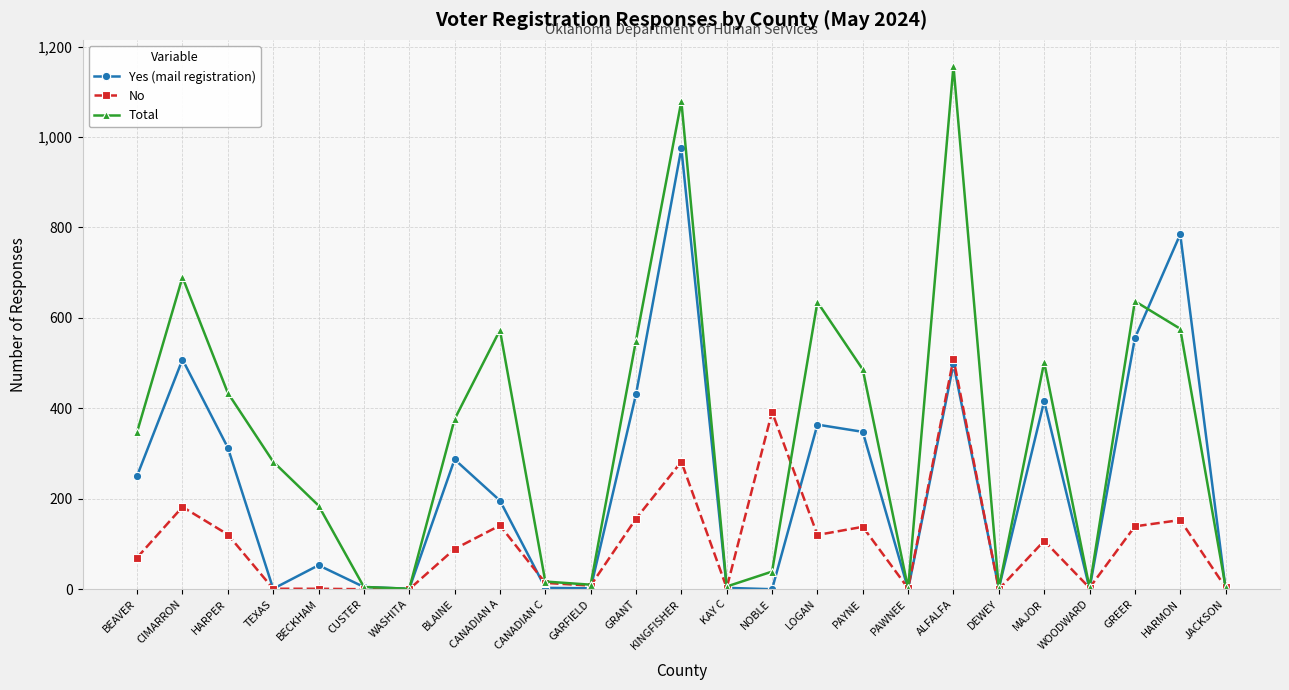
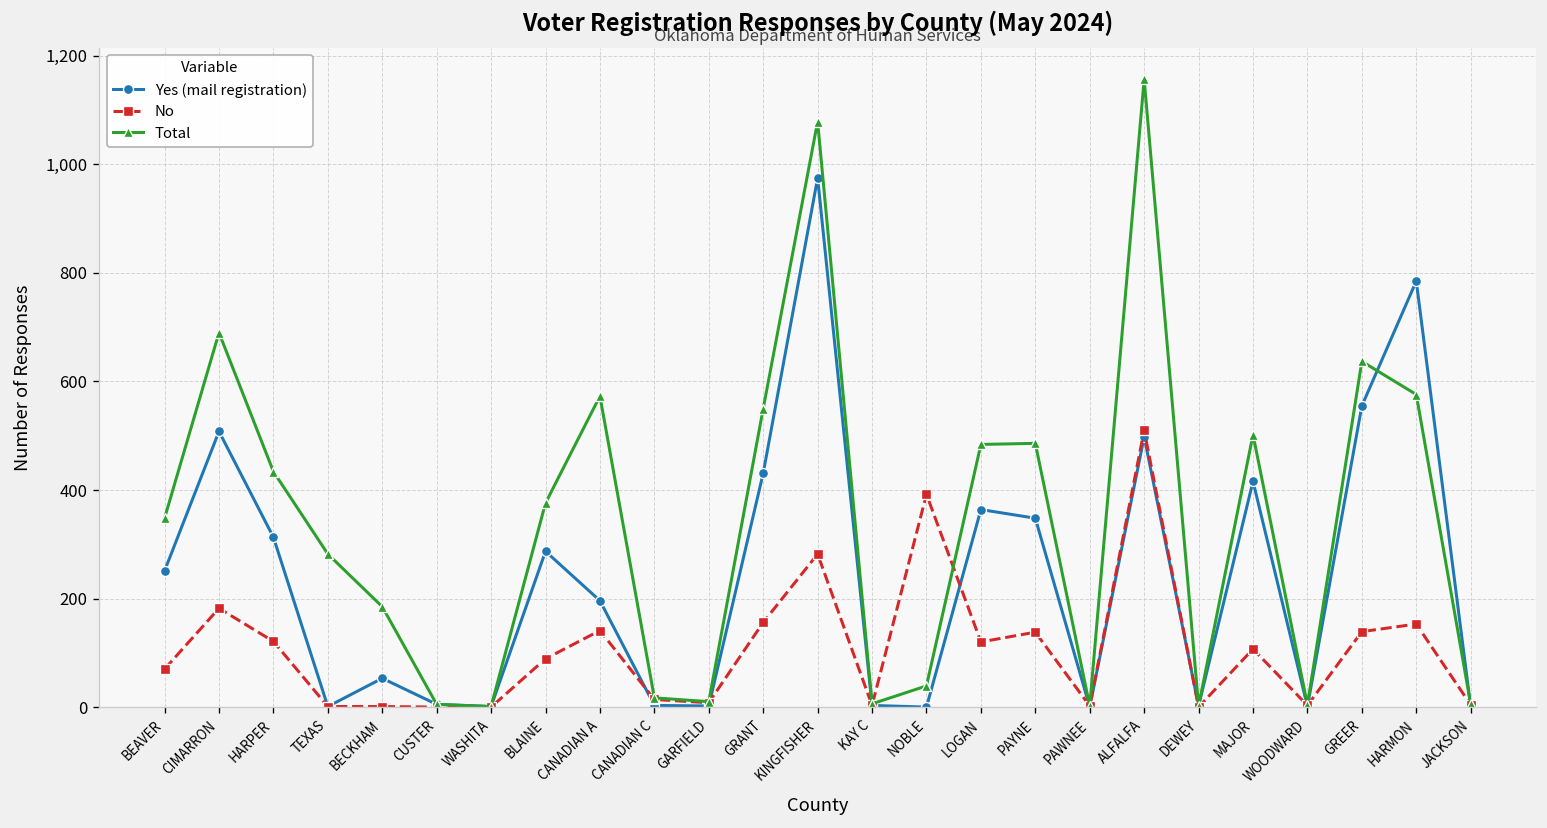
Total, LOGAN: 640 -> 480
